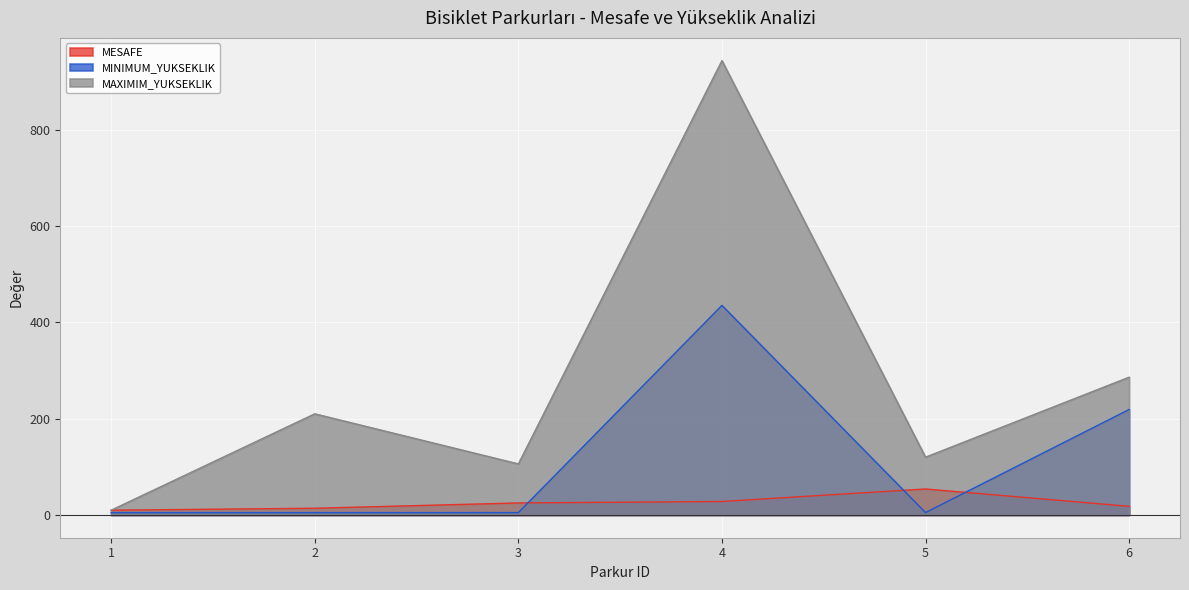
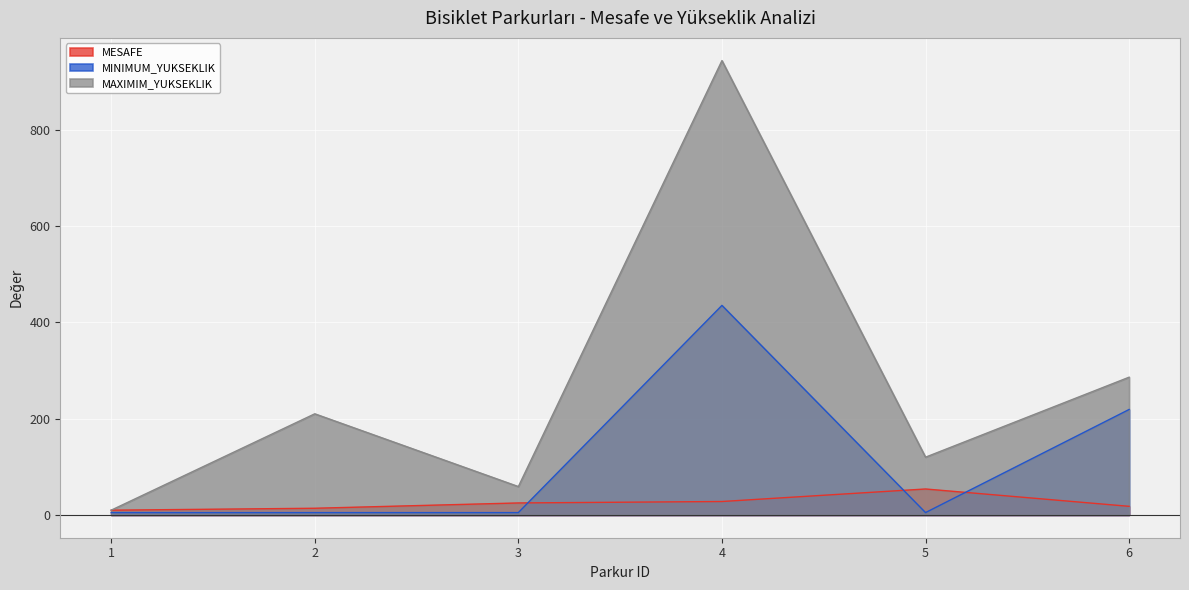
MAXIMIM_YUKSEKLIK, 3: 110 -> 60
